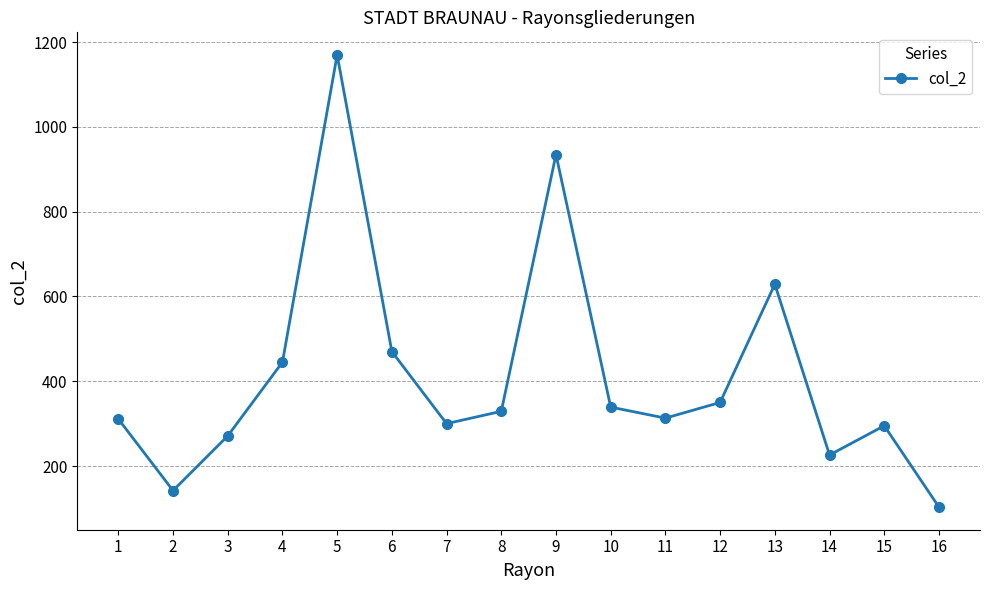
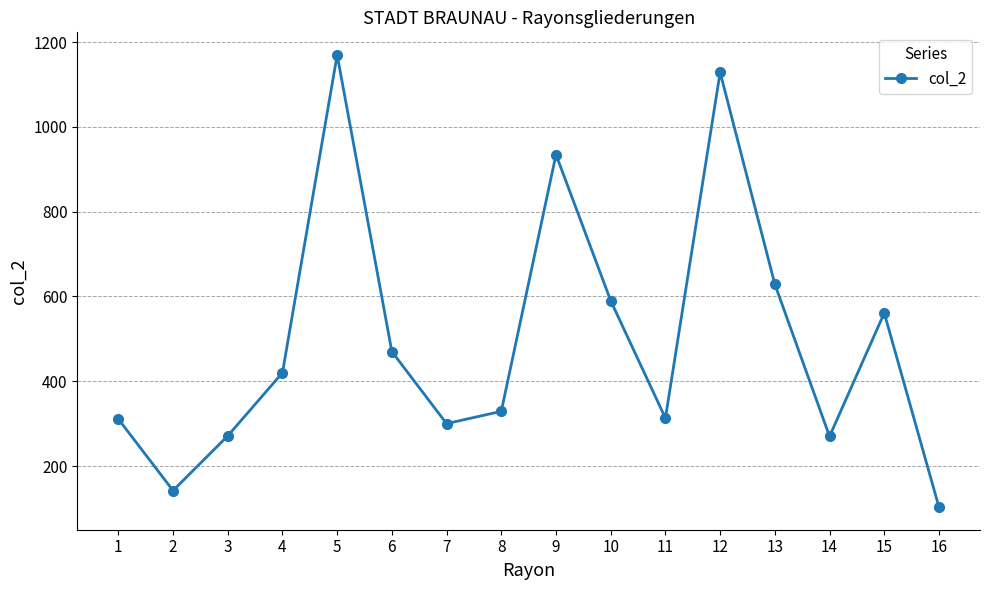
4: 450 -> 420
10: 340 -> 590
12: 350 -> 1130
14: 230 -> 270
15: 300 -> 560
